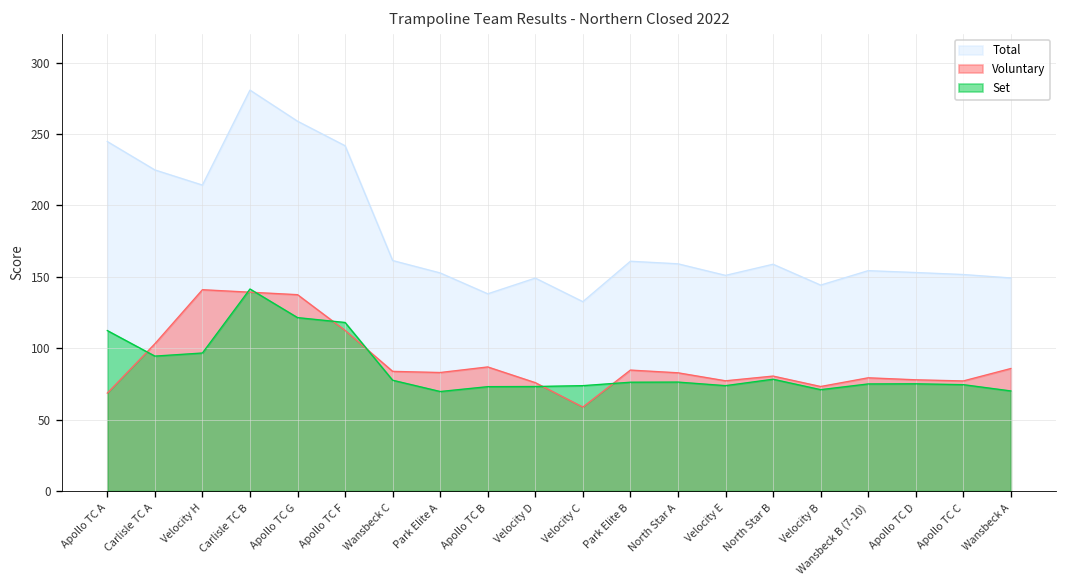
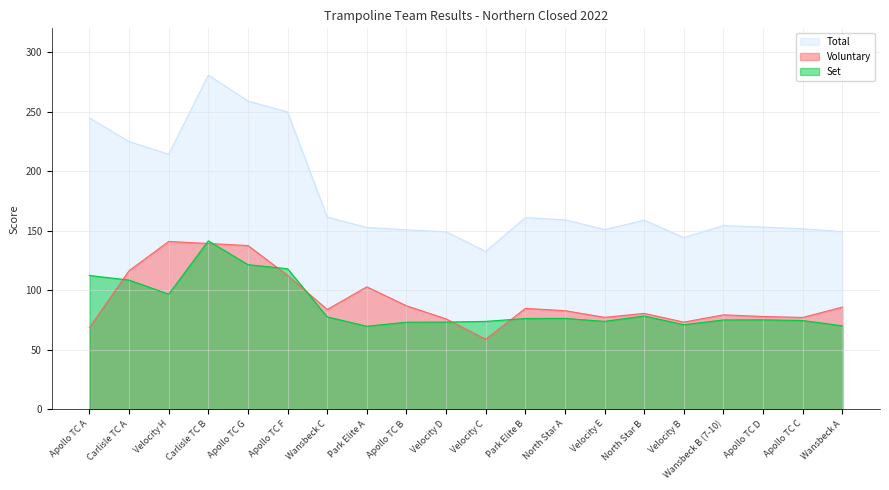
Voluntary, Carlisle TC A: 103 -> 116
Set, Carlisle TC A: 94 -> 108
Total, Apollo TC F: 242 -> 250
Voluntary, Park Elite A: 83 -> 103
Total, Apollo TC B: 138 -> 151
